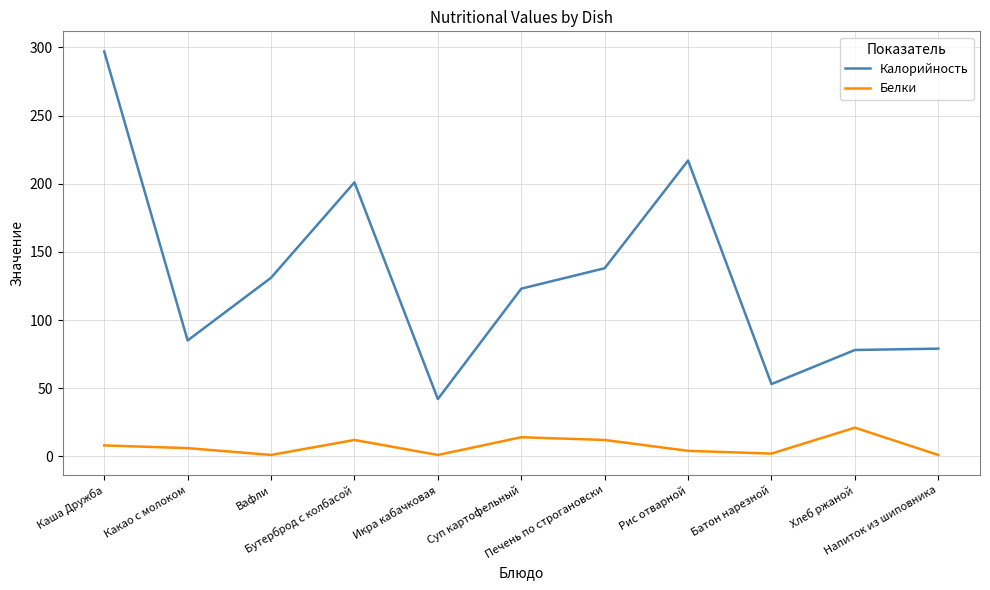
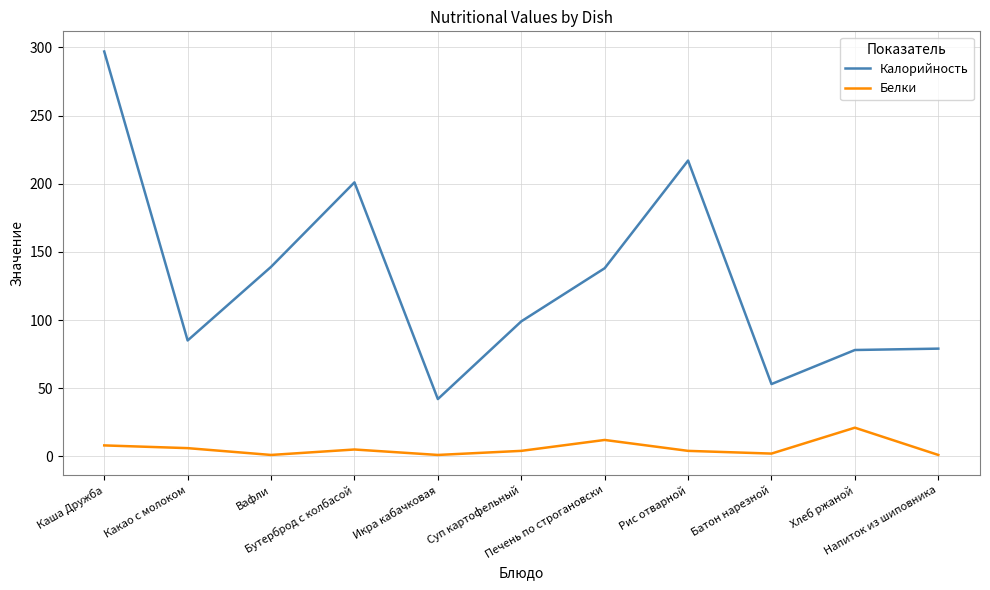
Калорийность, Вафли: 131 -> 139
Белки, Бутерброд с колбасой: 12 -> 5
Калорийность, Суп картофельный: 123 -> 99
Белки, Суп картофельный: 14 -> 4
